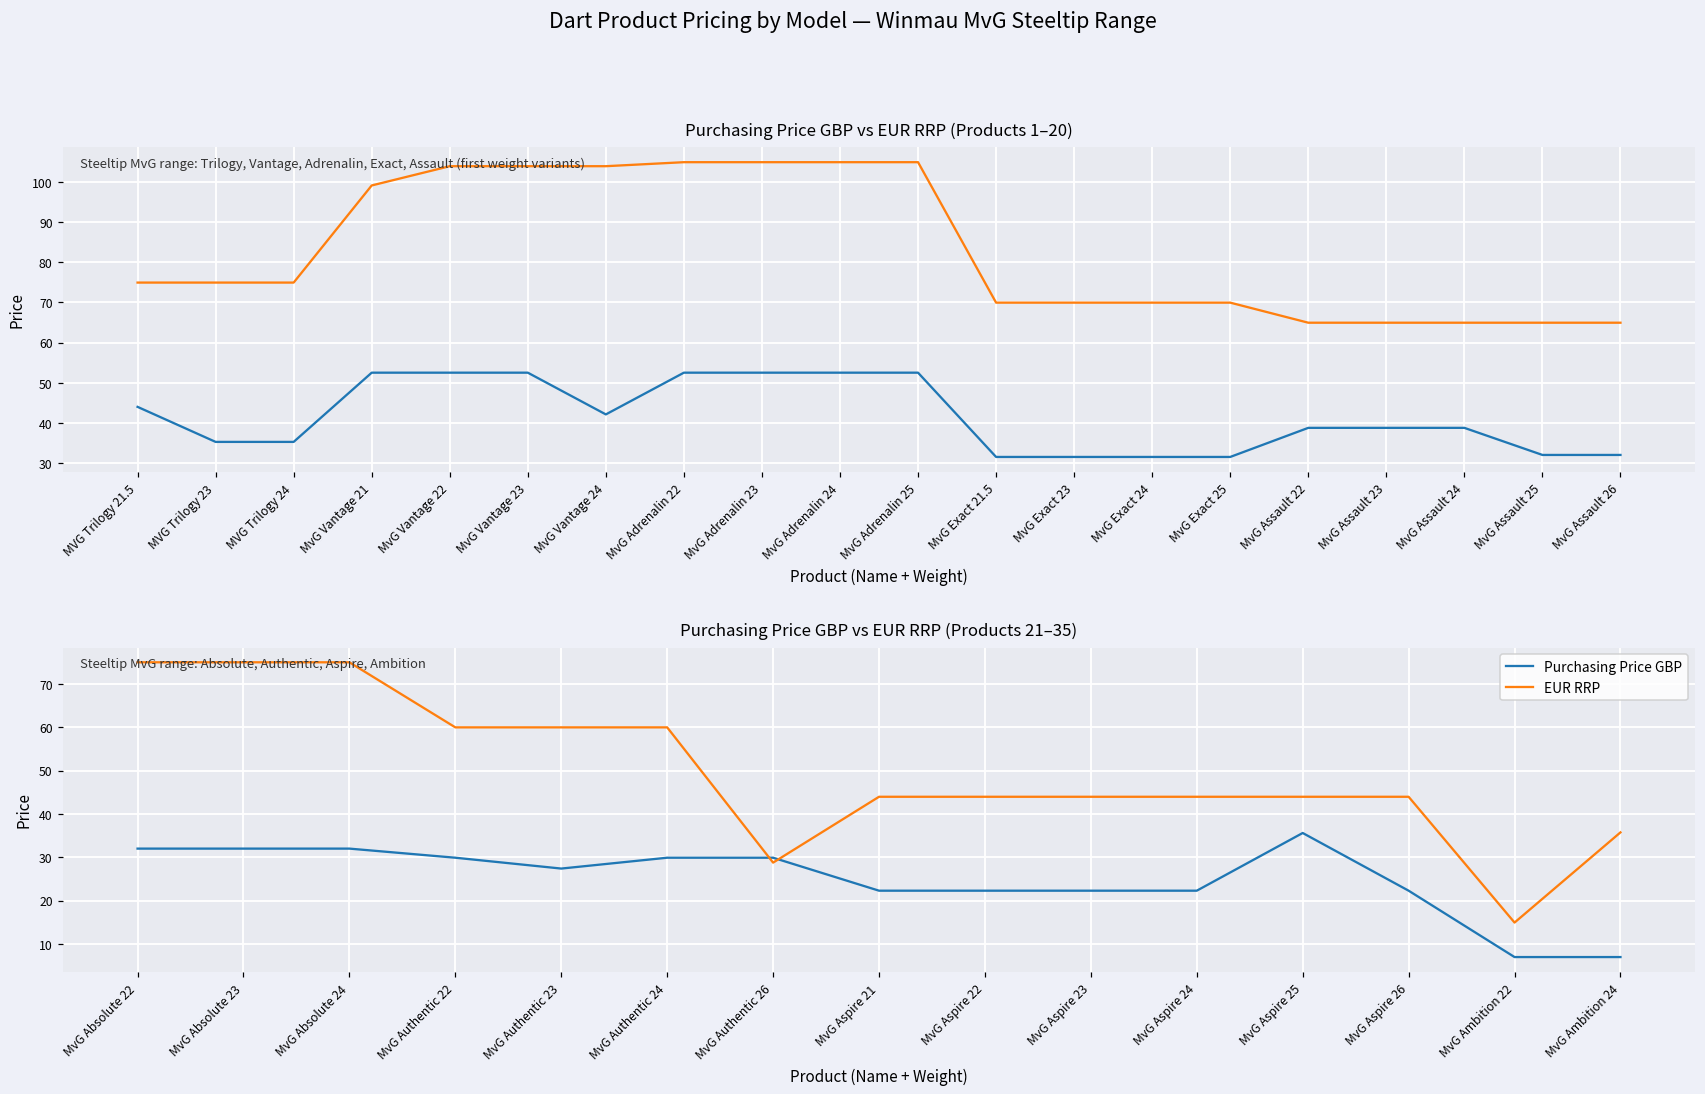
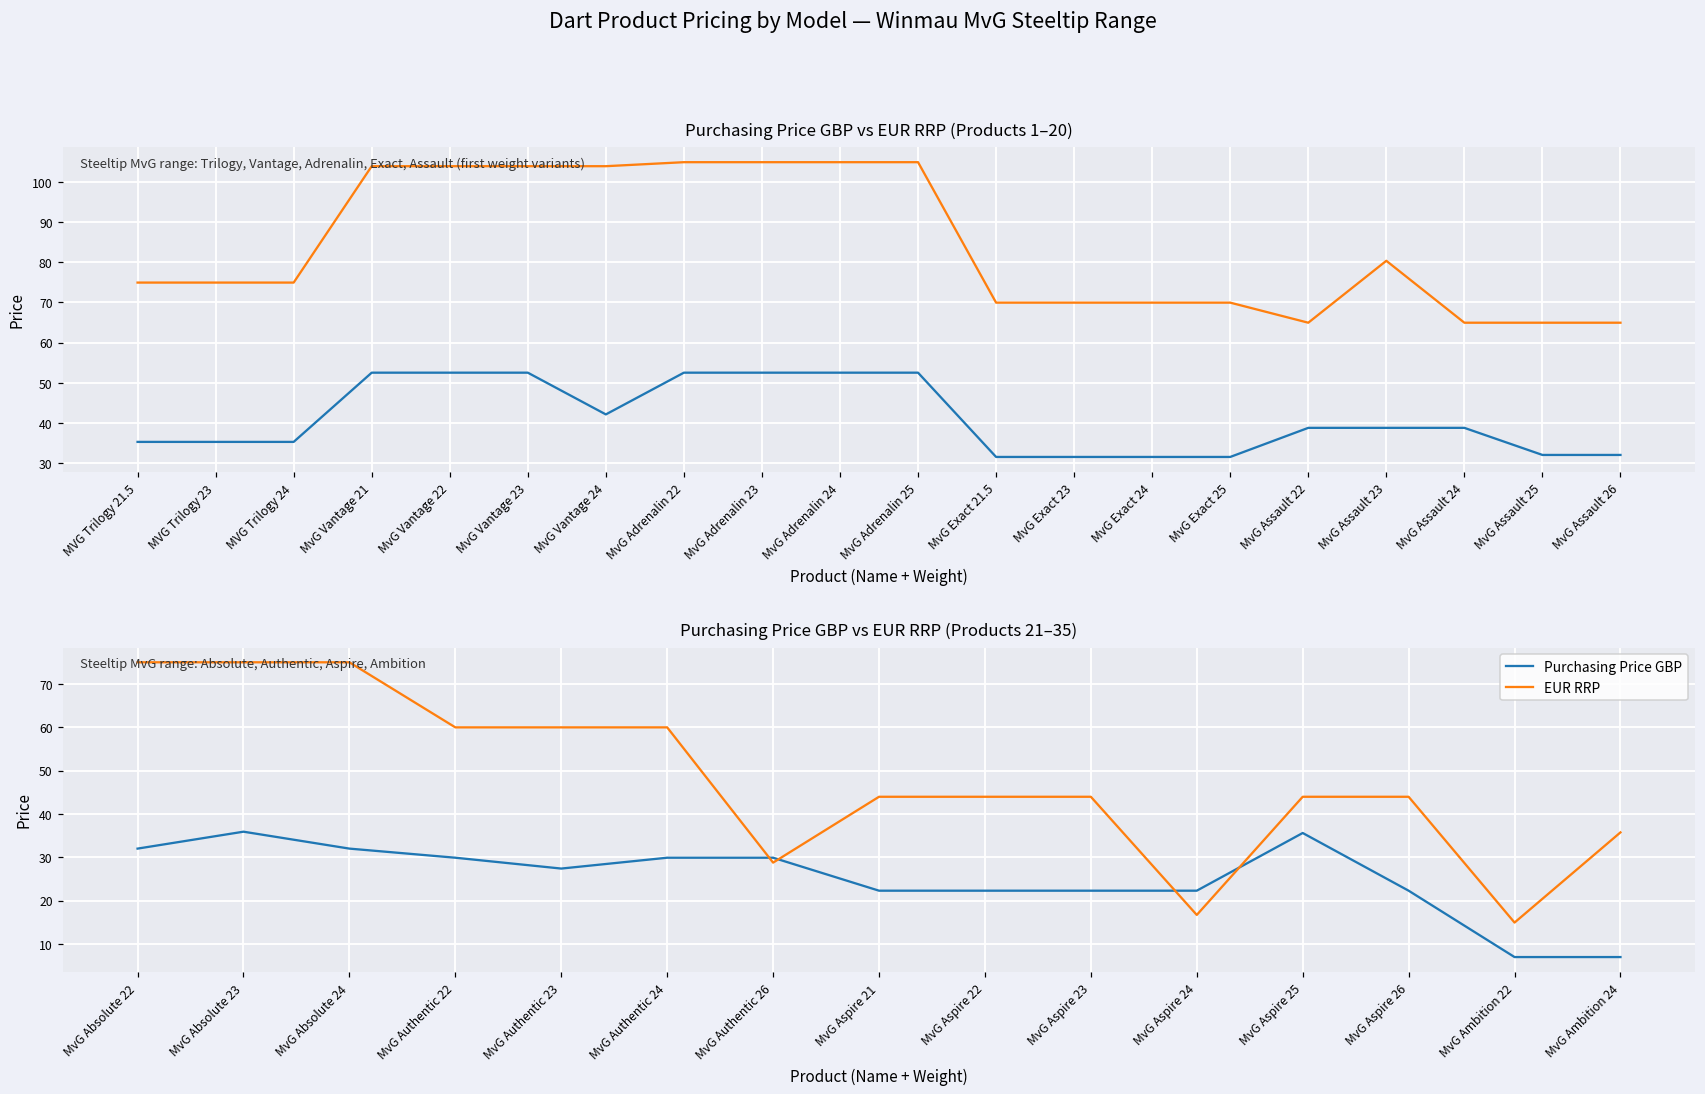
Purchasing Price GBP vs EUR RRP (Products 1–20), Purchasing Price GBP, MVG Trilogy 21.5: 44 -> 35
Purchasing Price GBP vs EUR RRP (Products 1–20), EUR RRP, MvG Vantage 21: 99 -> 104
Purchasing Price GBP vs EUR RRP (Products 1–20), EUR RRP, MvG Assault 23: 65 -> 80
Purchasing Price GBP vs EUR RRP (Products 21–35), Purchasing Price GBP, MvG Absolute 23: 32 -> 36
Purchasing Price GBP vs EUR RRP (Products 21–35), EUR RRP, MvG Aspire 24: 44 -> 17
